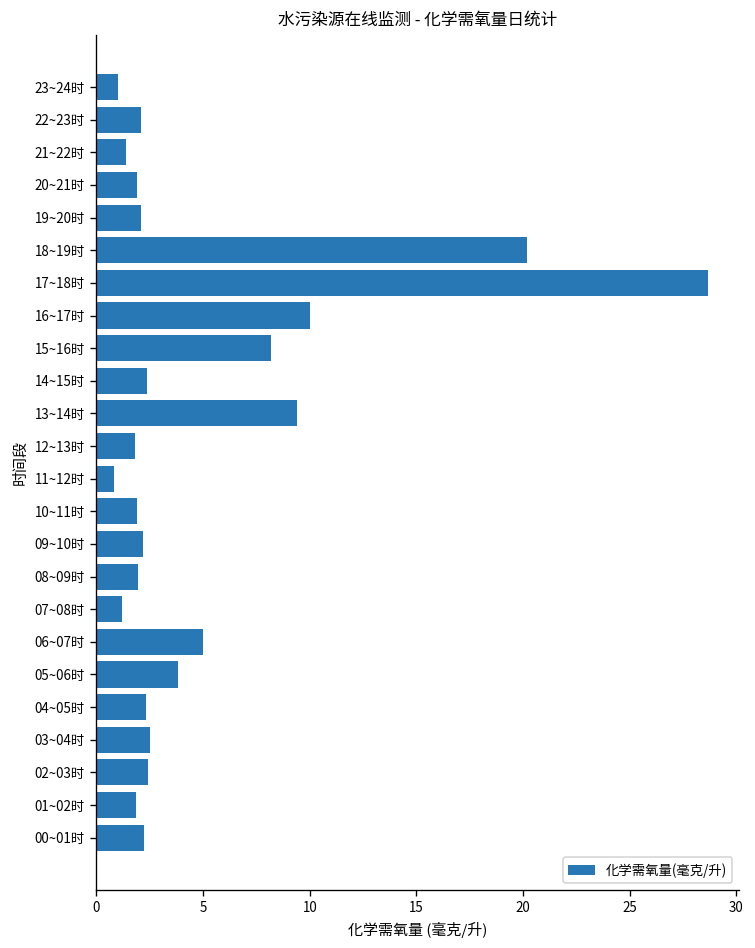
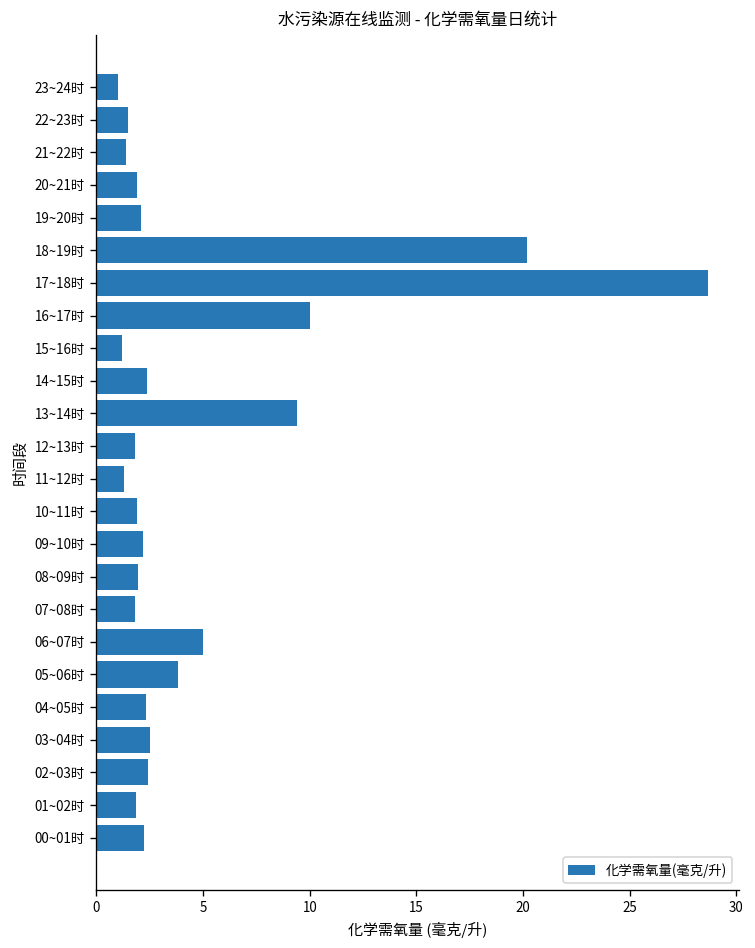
22~23时: 2.1 -> 1.5
15~16时: 8.2 -> 1.2
11~12时: 0.8 -> 1.3
07~08时: 1.2 -> 1.8
